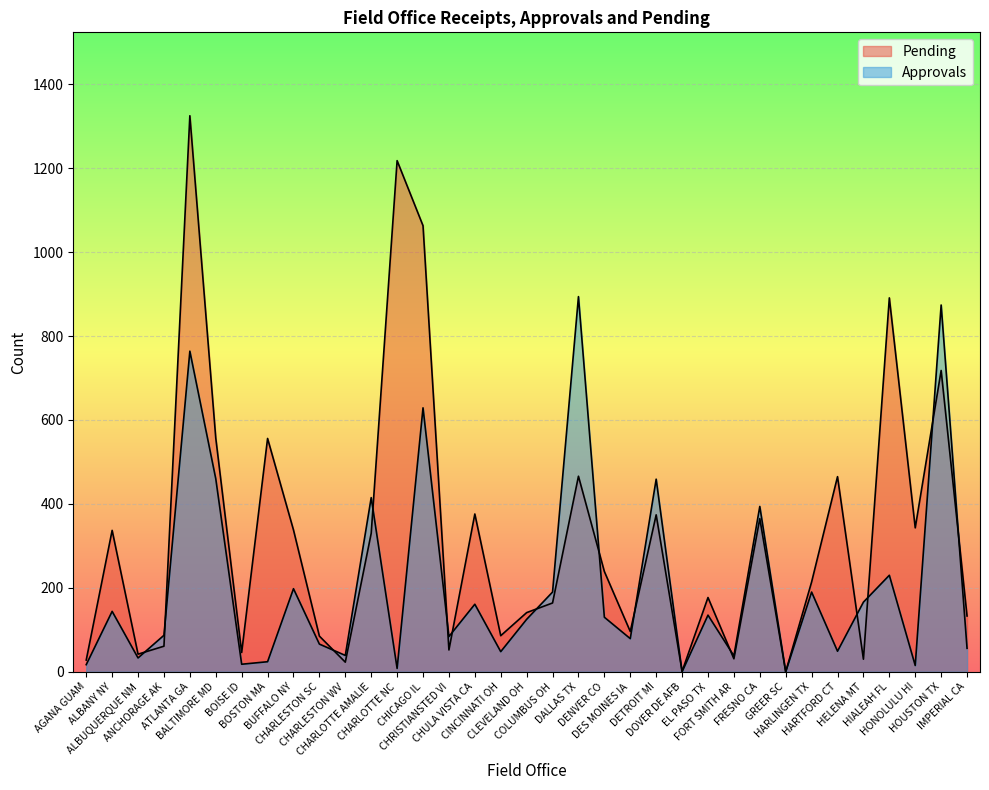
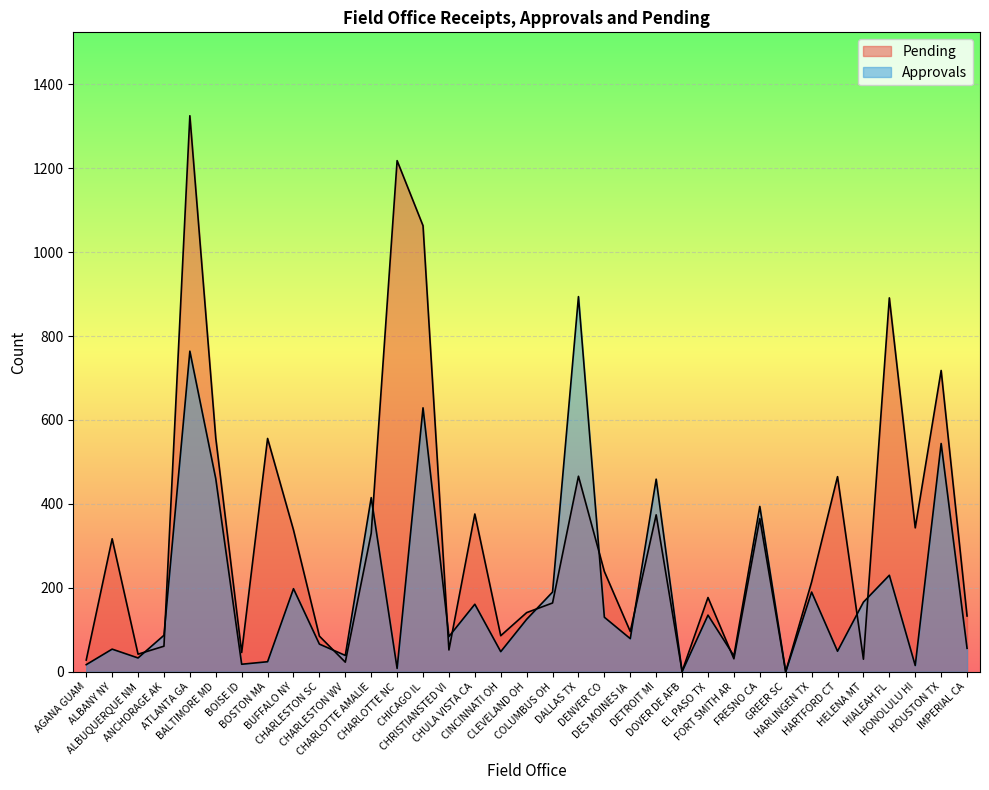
Pending, ALBANY NY: 340 -> 320
Approvals, ALBANY NY: 140 -> 50
Approvals, HOUSTON TX: 870 -> 540
